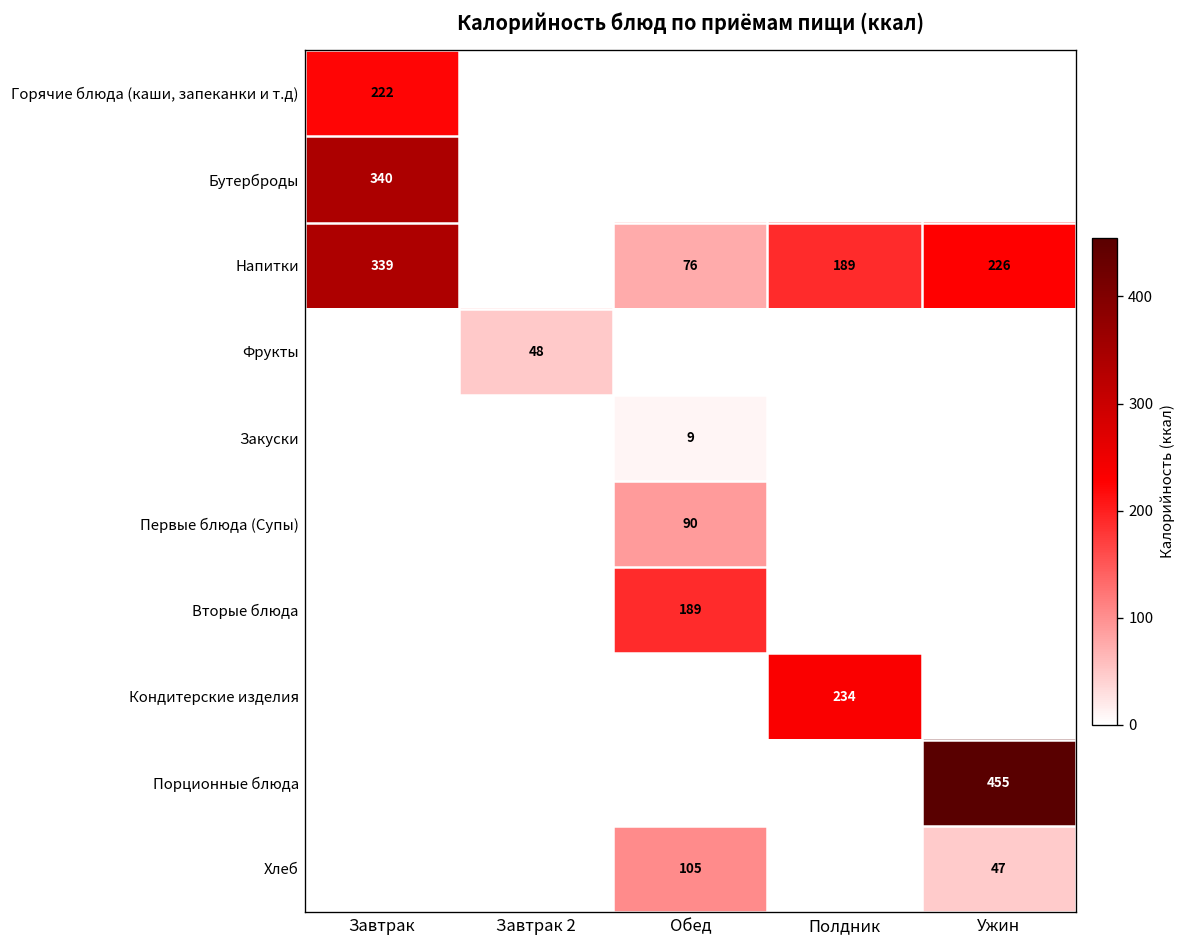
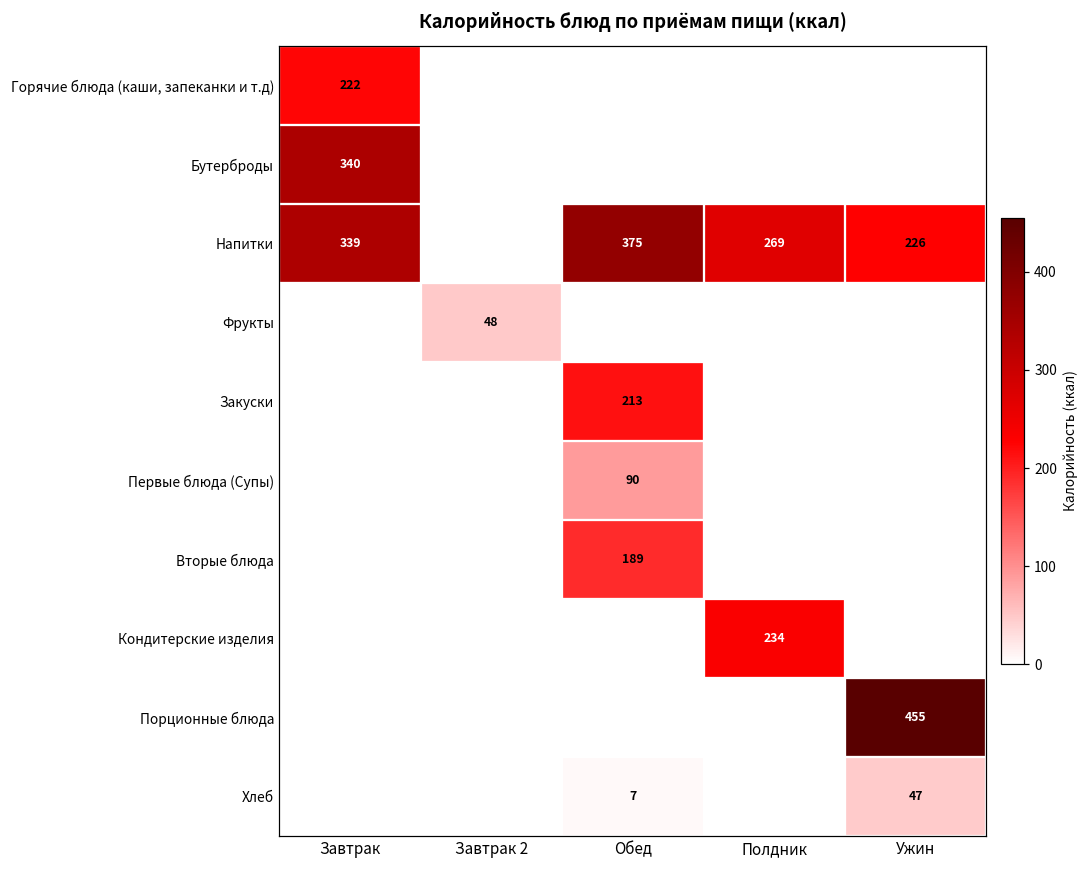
Напитки, Обед: 76 -> 375
Напитки, Полдник: 189 -> 269
Закуски, Обед: 9 -> 213
Хлеб, Обед: 105 -> 7
